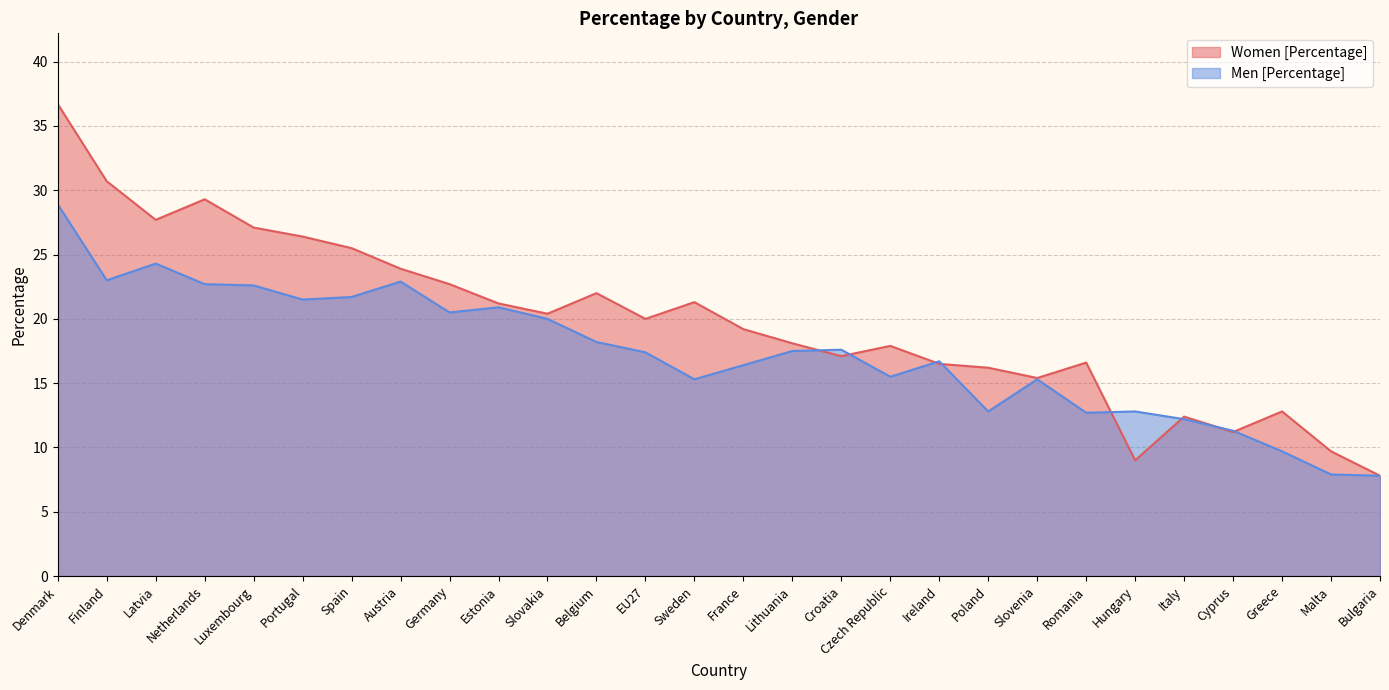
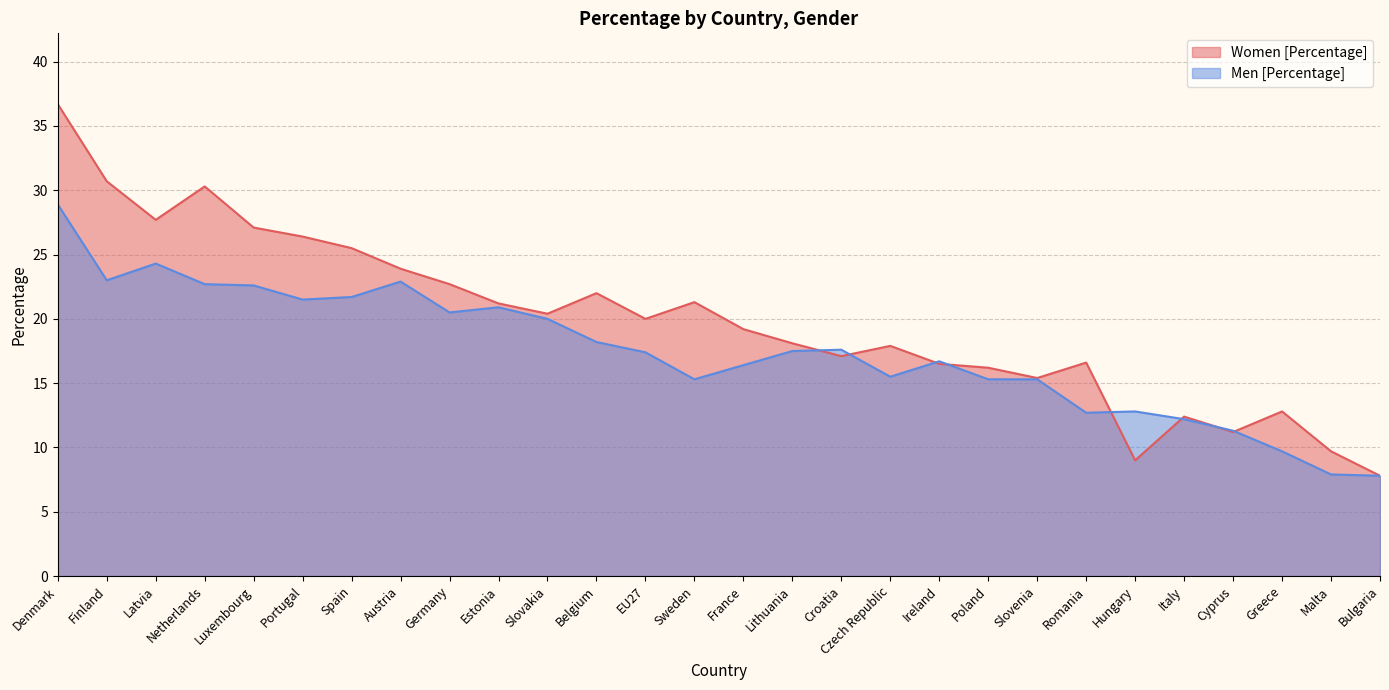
Women [Percentage], Netherlands: 29.3 -> 30.3
Men [Percentage], Poland: 12.8 -> 15.3
